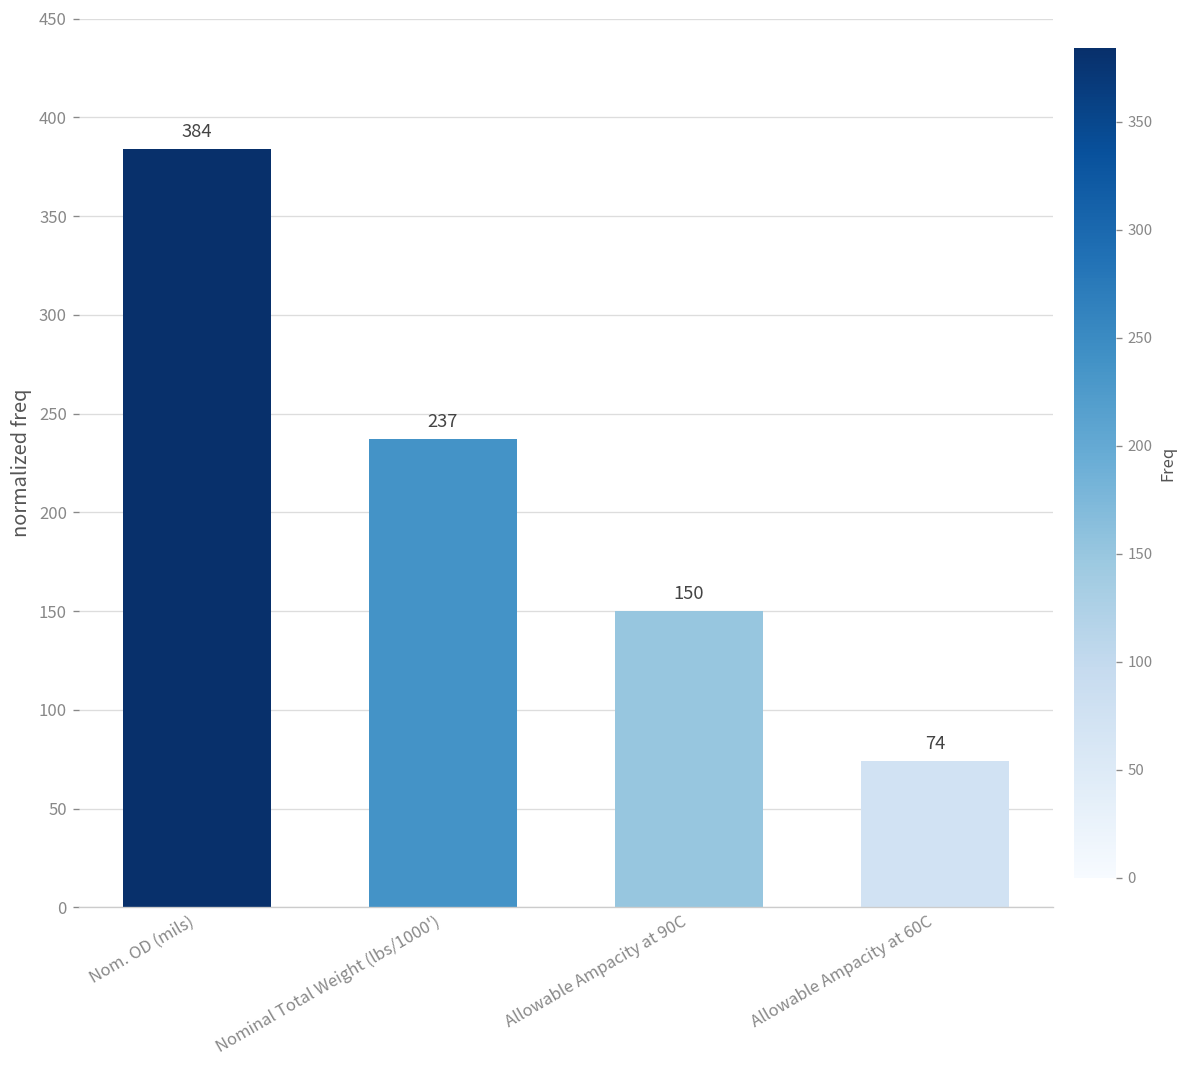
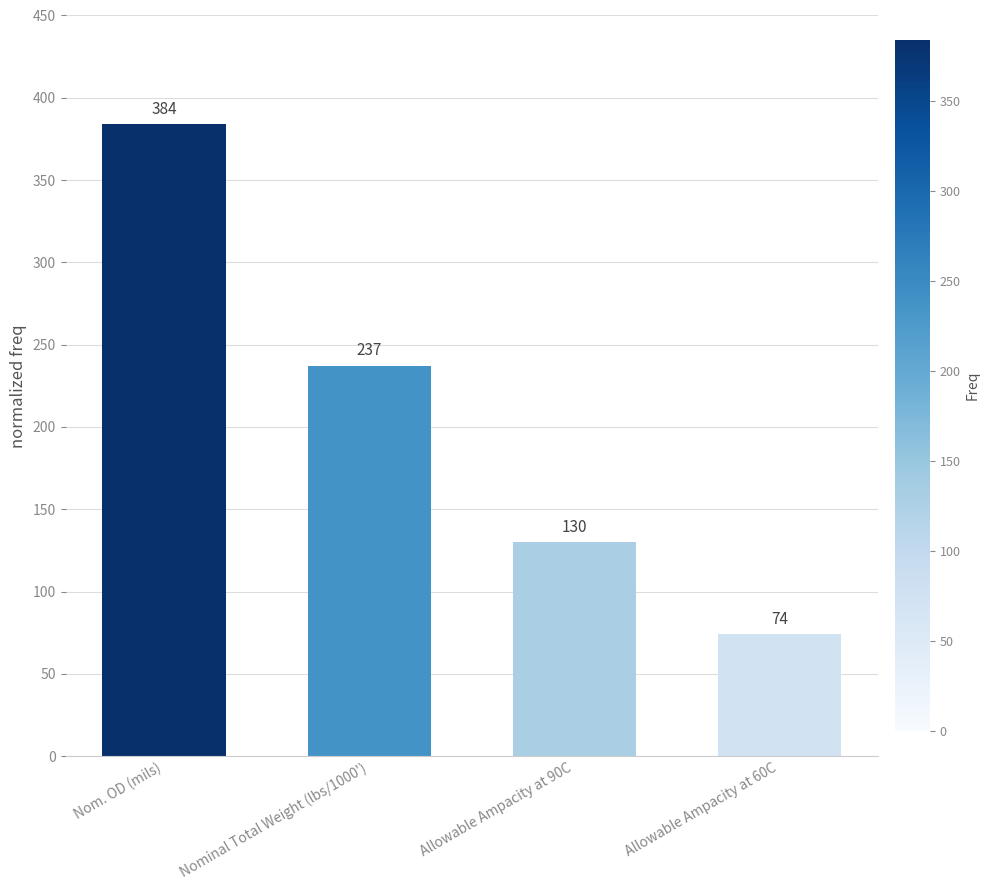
Allowable Ampacity at 90C: 150 -> 130
